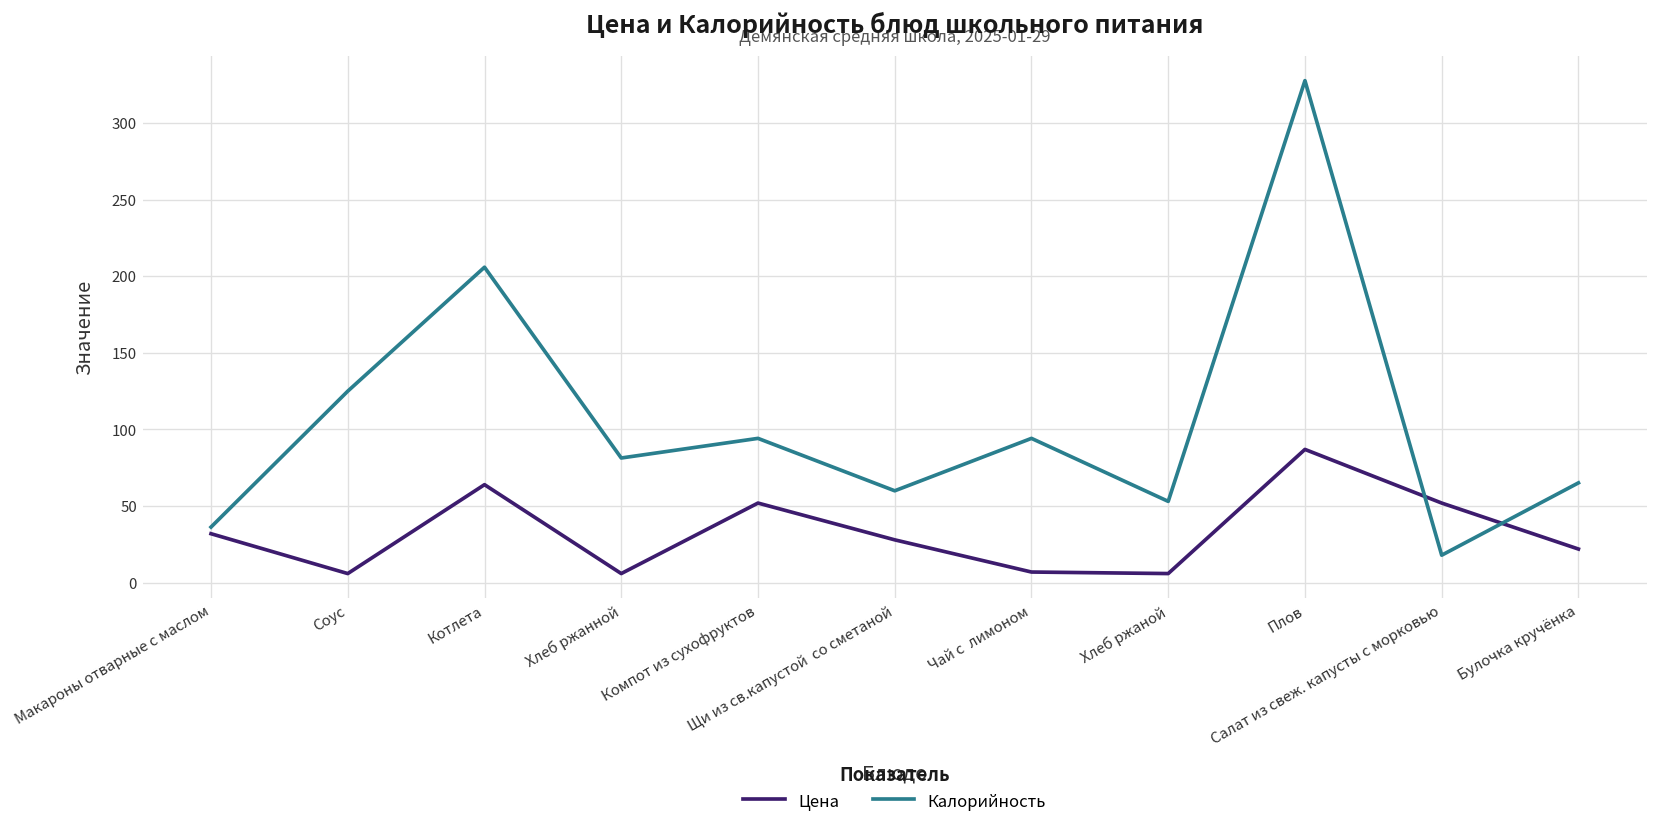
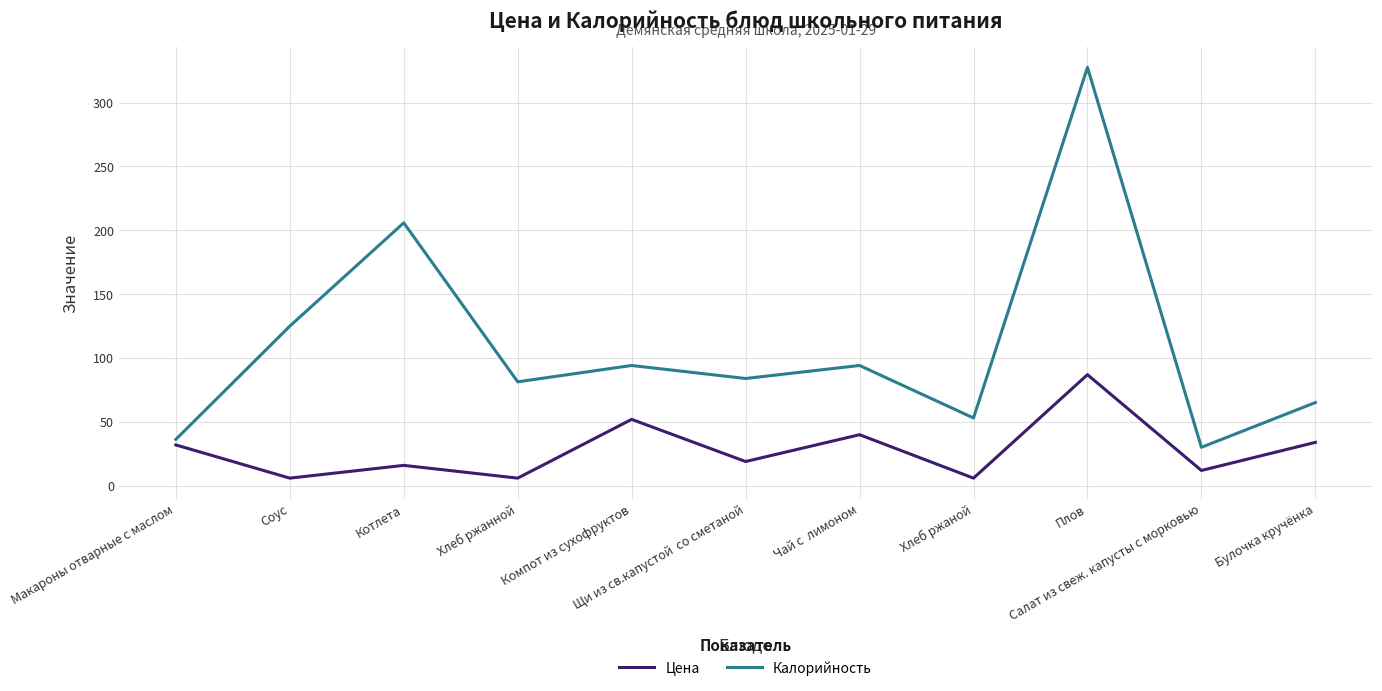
Цена, Котлета: 64 -> 16
Цена, Щи из св.капустой со сметаной: 28 -> 19
Калорийность, Щи из св.капустой со сметаной: 60 -> 84
Цена, Чай с лимоном: 7 -> 40
Цена, Салат из свеж. капусты с морковью: 52 -> 12
Калорийность, Салат из свеж. капусты с морковью: 18 -> 30
Цена, Булочка кручёнка: 22 -> 34
